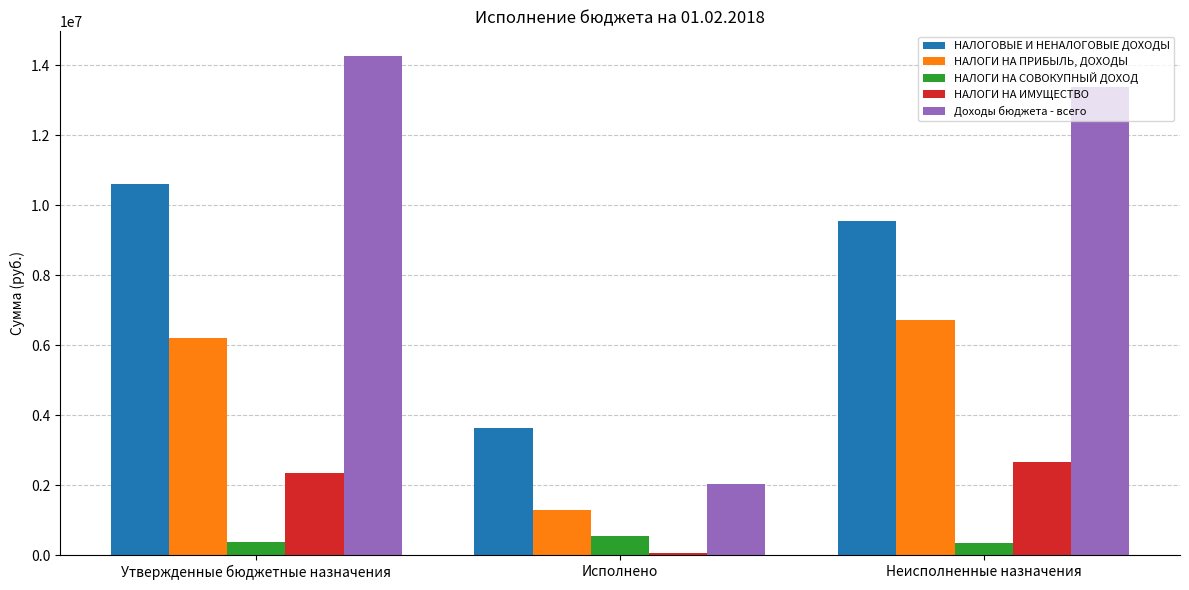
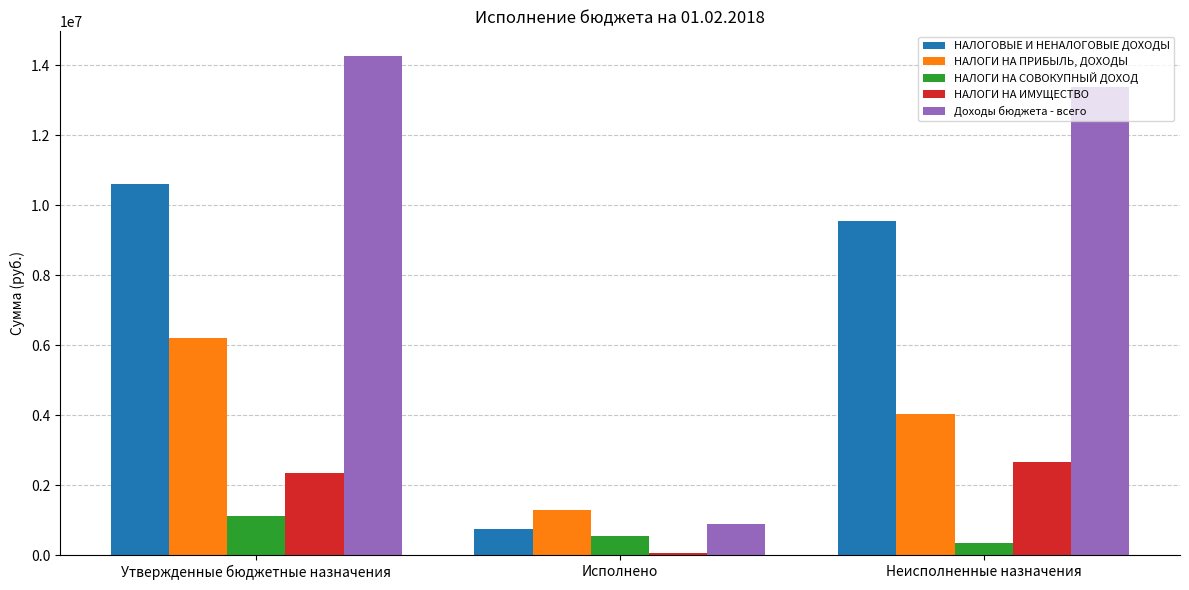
НАЛОГИ НА СОВОКУПНЫЙ ДОХОД, Утвержденные бюджетные назначения: 400000 -> 1100000
НАЛОГОВЫЕ И НЕНАЛОГОВЫЕ ДОХОДЫ, Исполнено: 3600000 -> 800000
Доходы бюджета - всего, Исполнено: 2000000 -> 900000
НАЛОГИ НА ПРИБЫЛЬ, ДОХОДЫ, Неисполненные назначения: 6700000 -> 4000000
